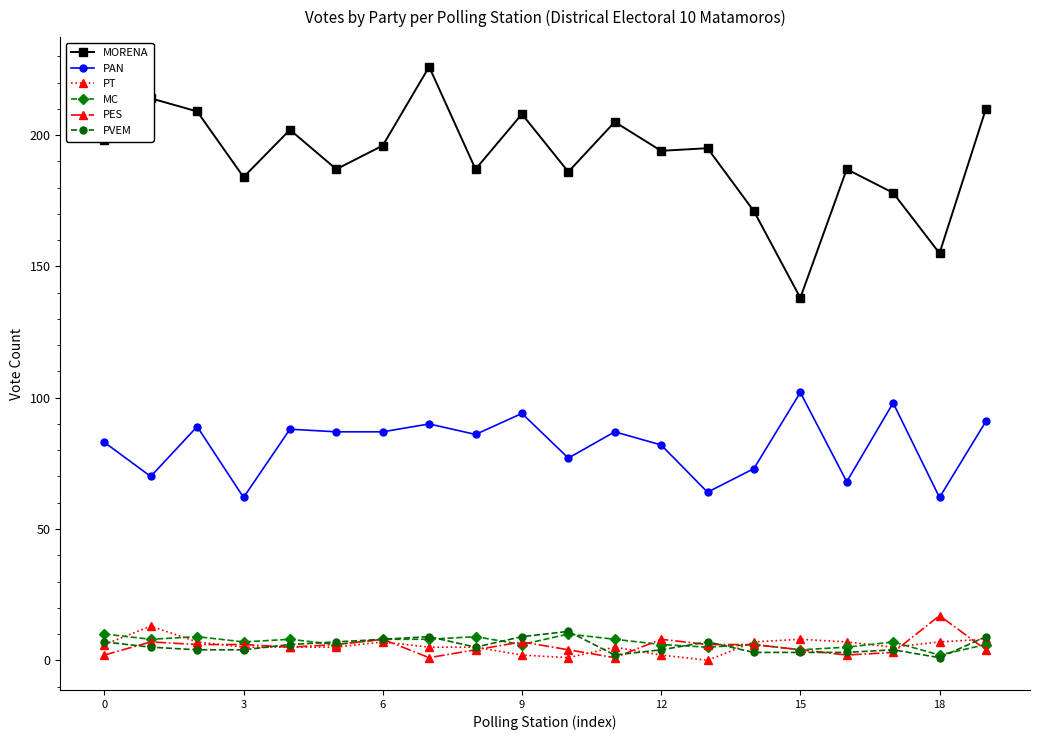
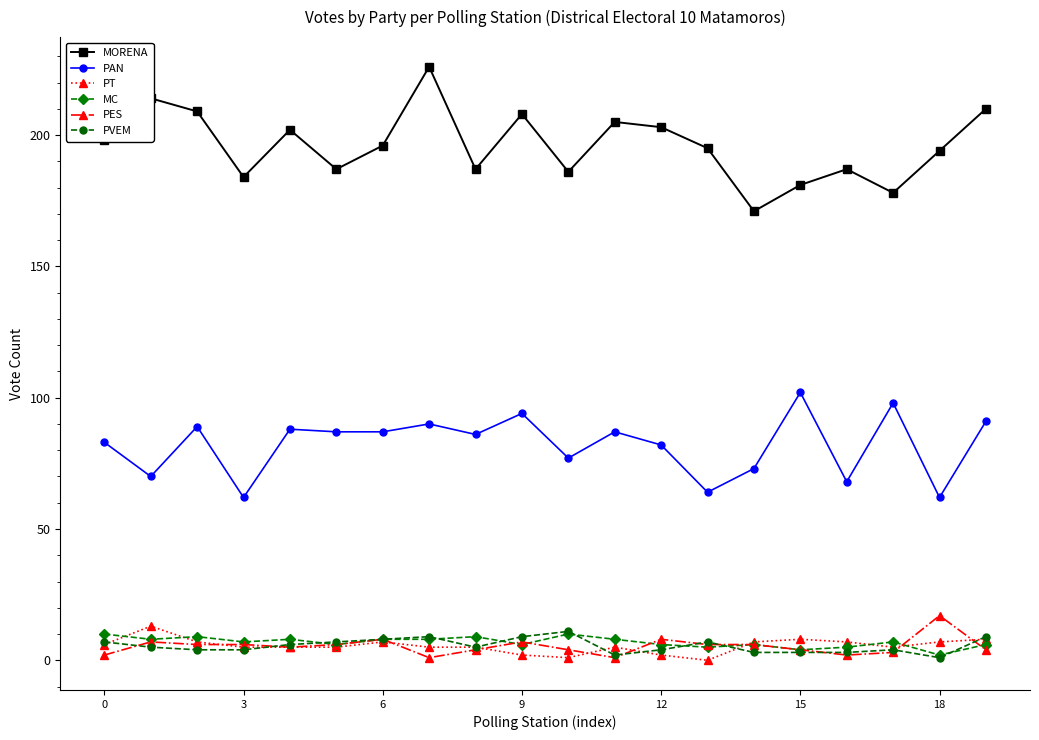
MORENA, 12: 194 -> 203
MORENA, 15: 138 -> 181
MORENA, 18: 155 -> 194
